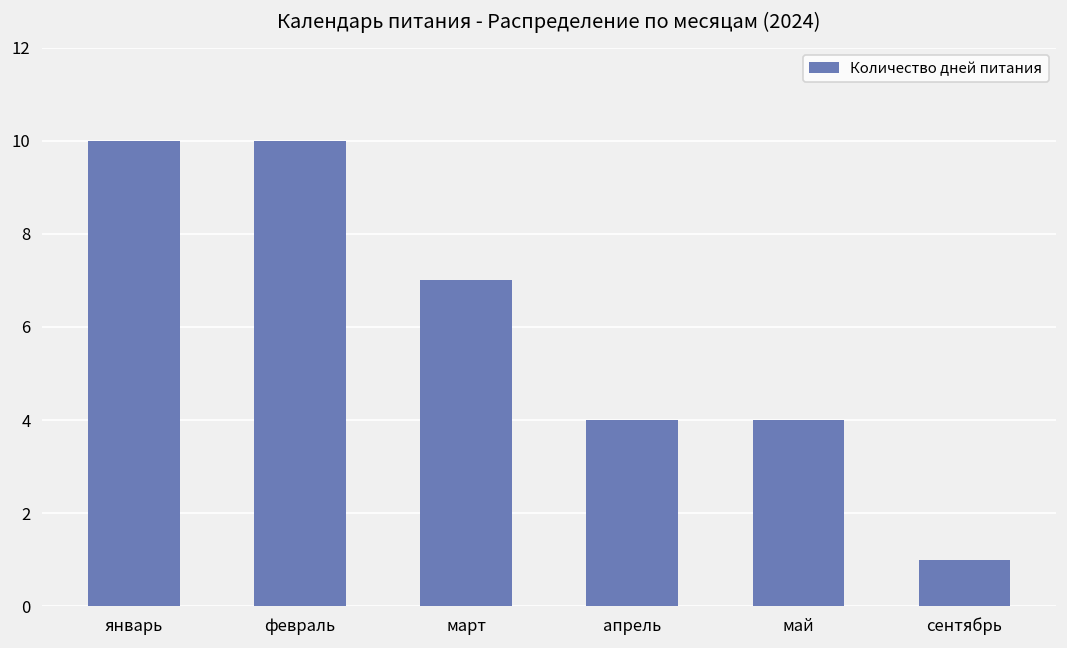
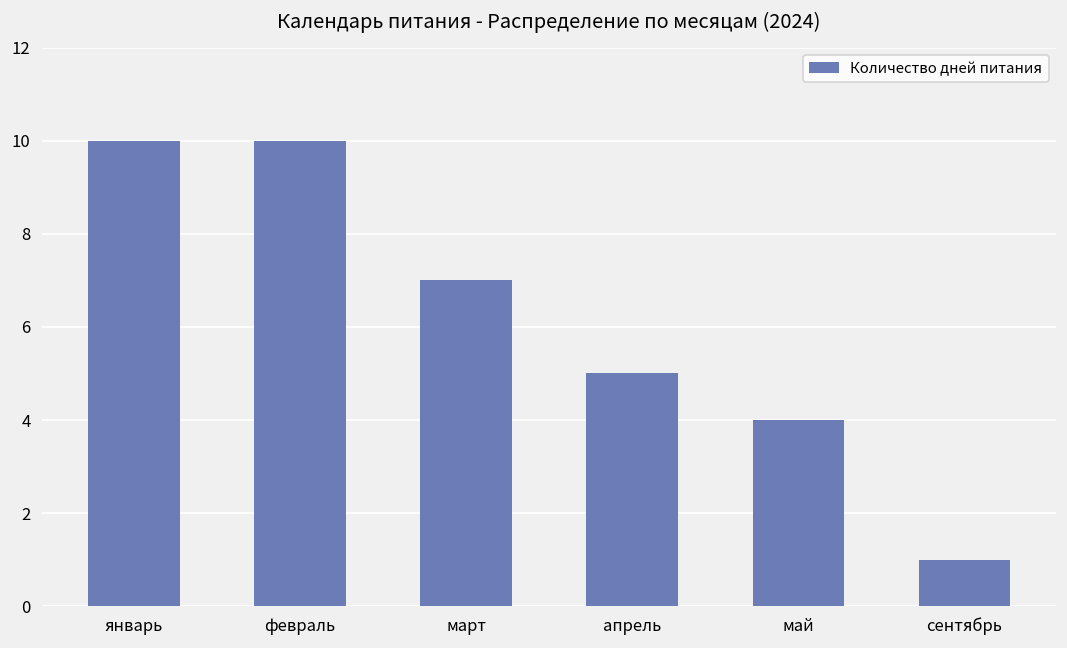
апрель: 4 -> 5
